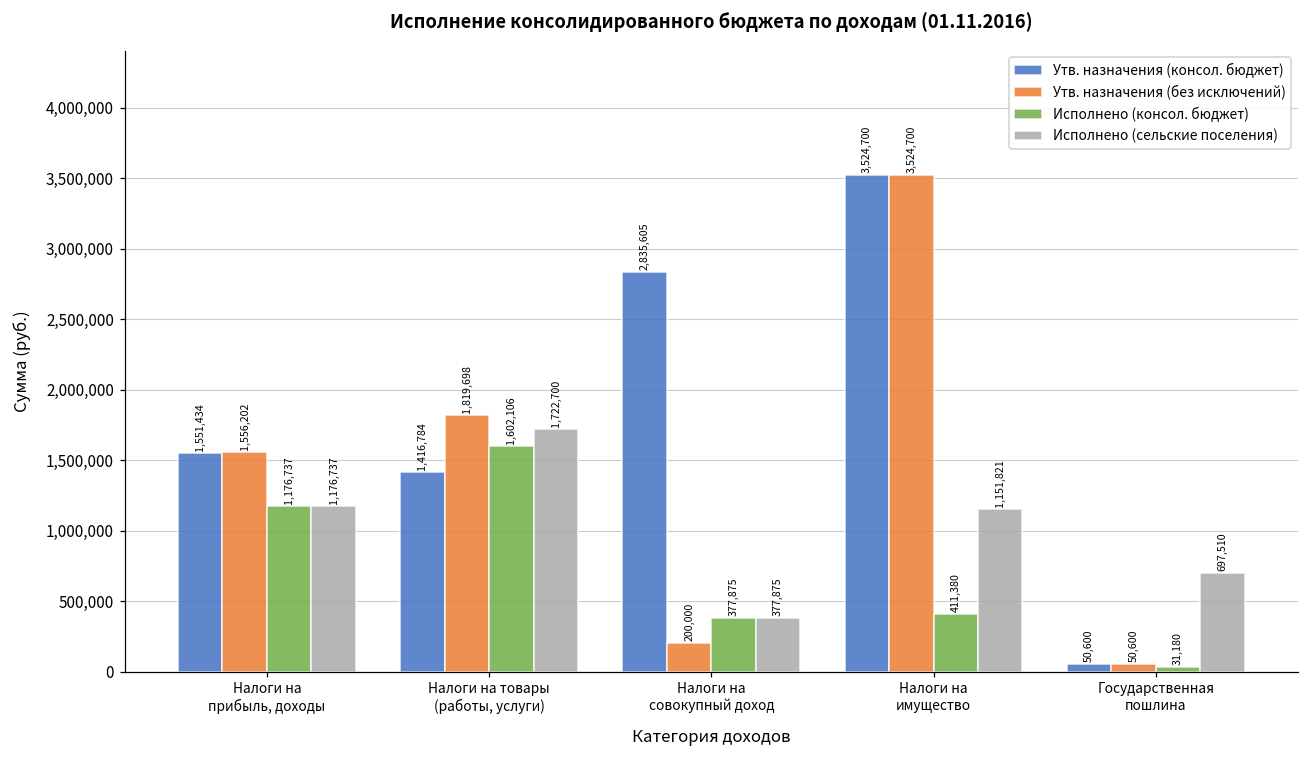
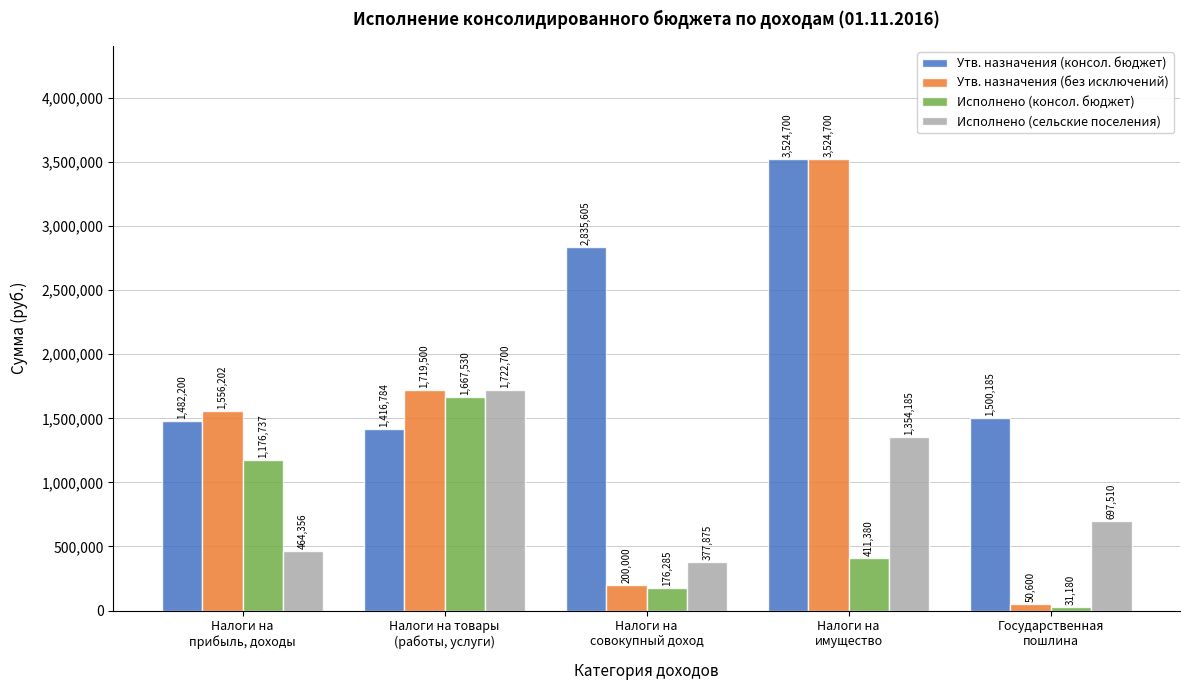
Утв. назначения (консол. бюджет), Налоги на прибыль, доходы: 1,551,434 -> 1,482,200
Исполнено (сельские поселения), Налоги на прибыль, доходы: 1,176,737 -> 464,356
Утв. назначения (без исключений), Налоги на товары (работы, услуги): 1,819,698 -> 1,719,500
Исполнено (консол. бюджет), Налоги на товары (работы, услуги): 1,602,106 -> 1,667,530
Исполнено (консол. бюджет), Налоги на совокупный доход: 377,875 -> 176,285
Исполнено (сельские поселения), Налоги на имущество: 1,151,821 -> 1,354,185
Утв. назначения (консол. бюджет), Государственная пошлина: 50,600 -> 1,500,185
